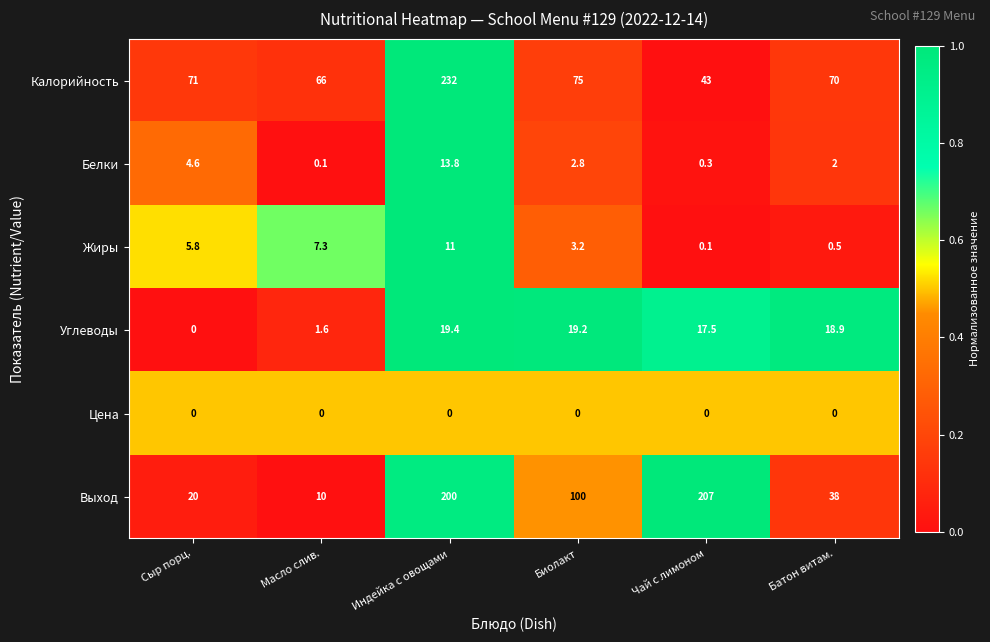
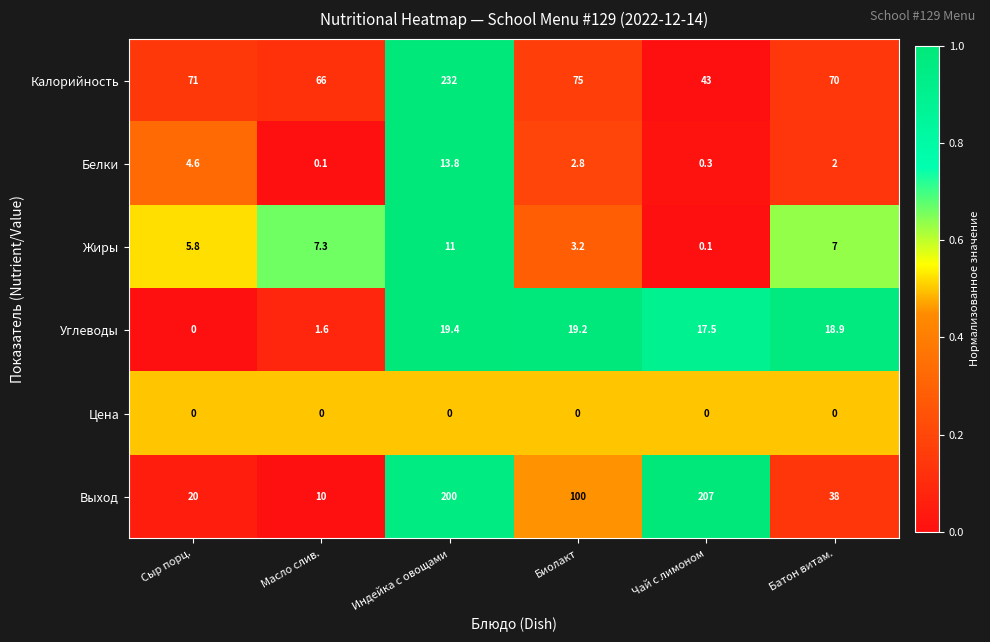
Жиры, Батон витам.: 0.5 -> 7
